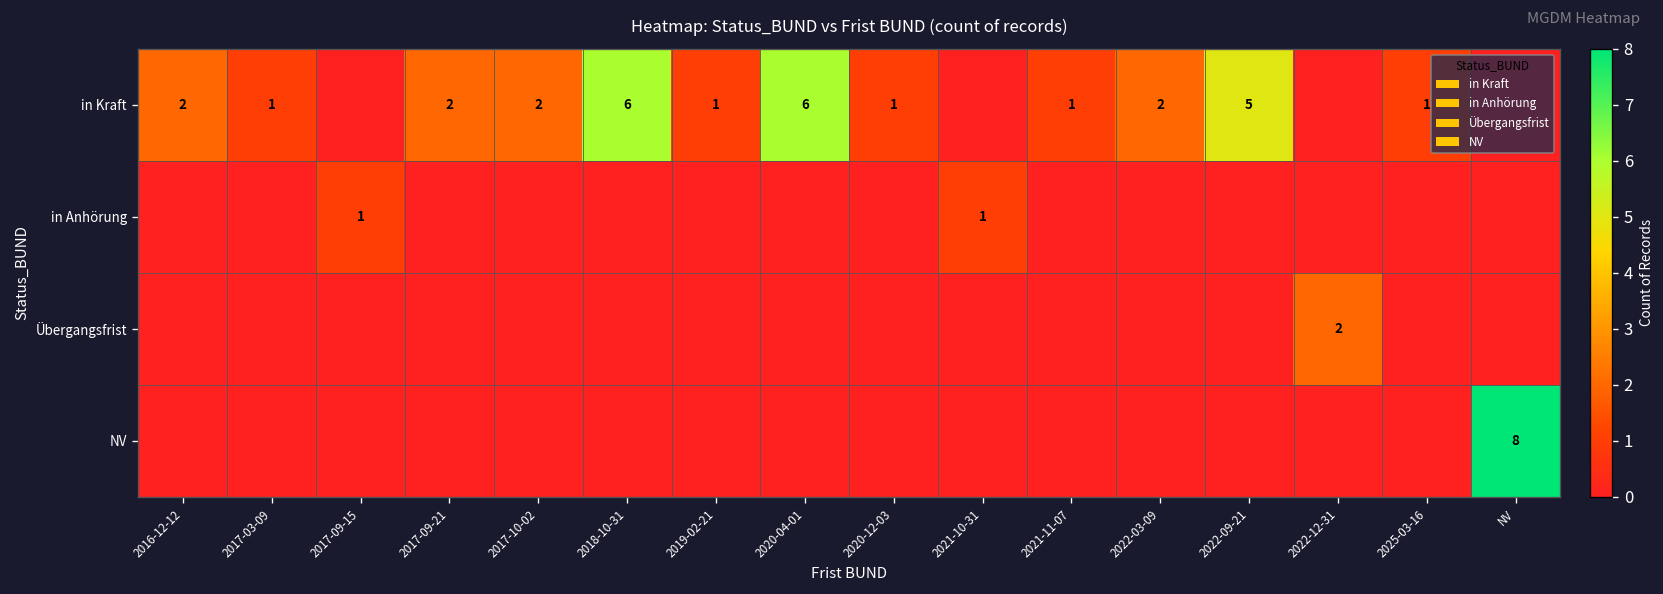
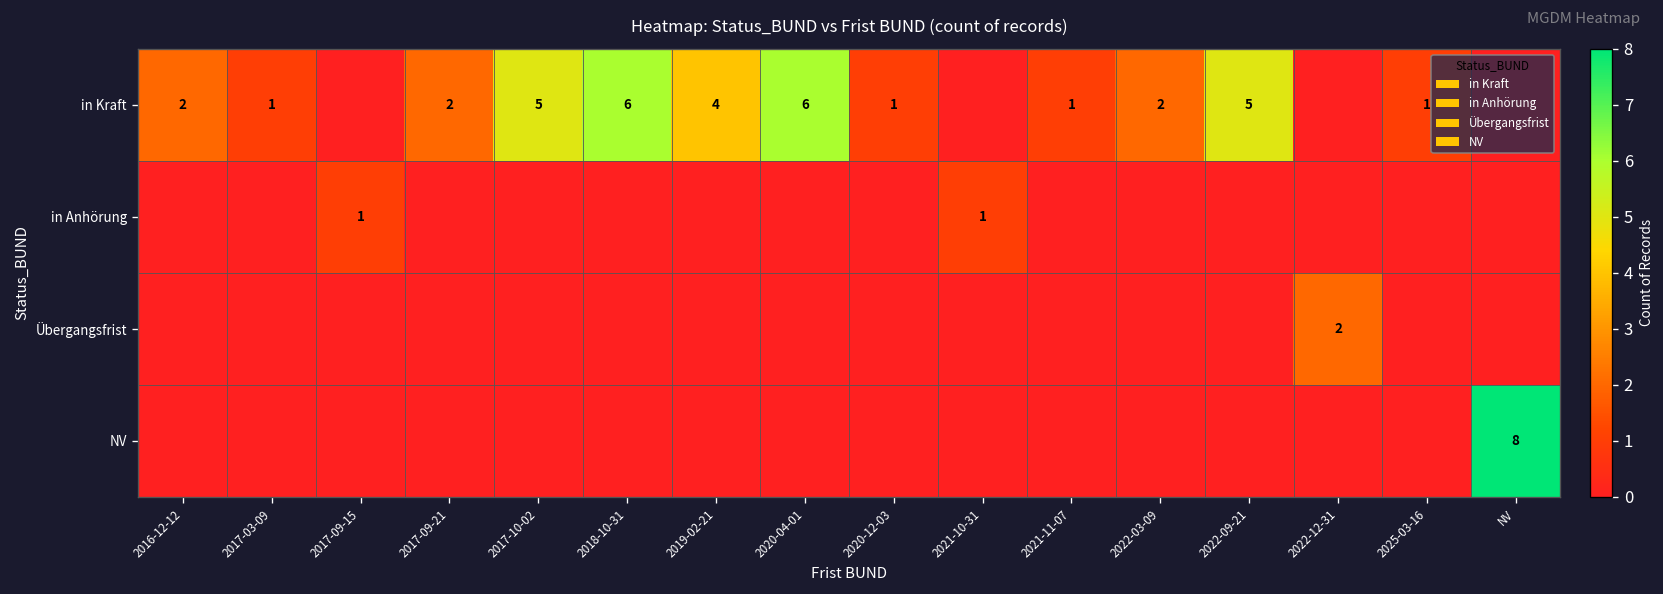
in Kraft, 2017-10-02: 2 -> 5
in Kraft, 2019-02-21: 1 -> 4
